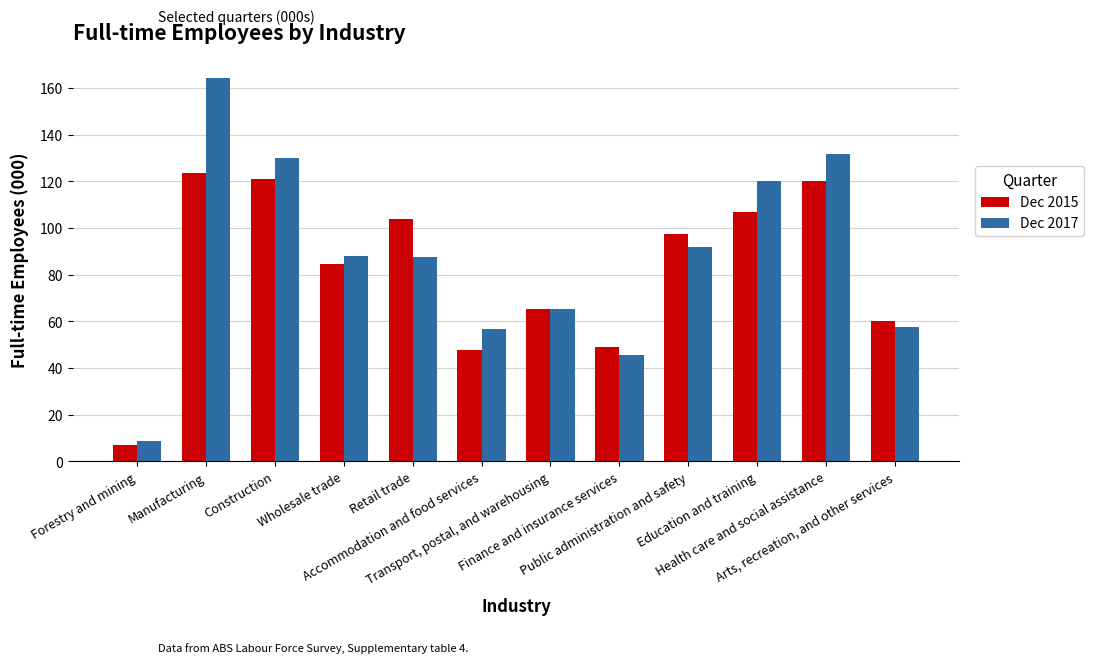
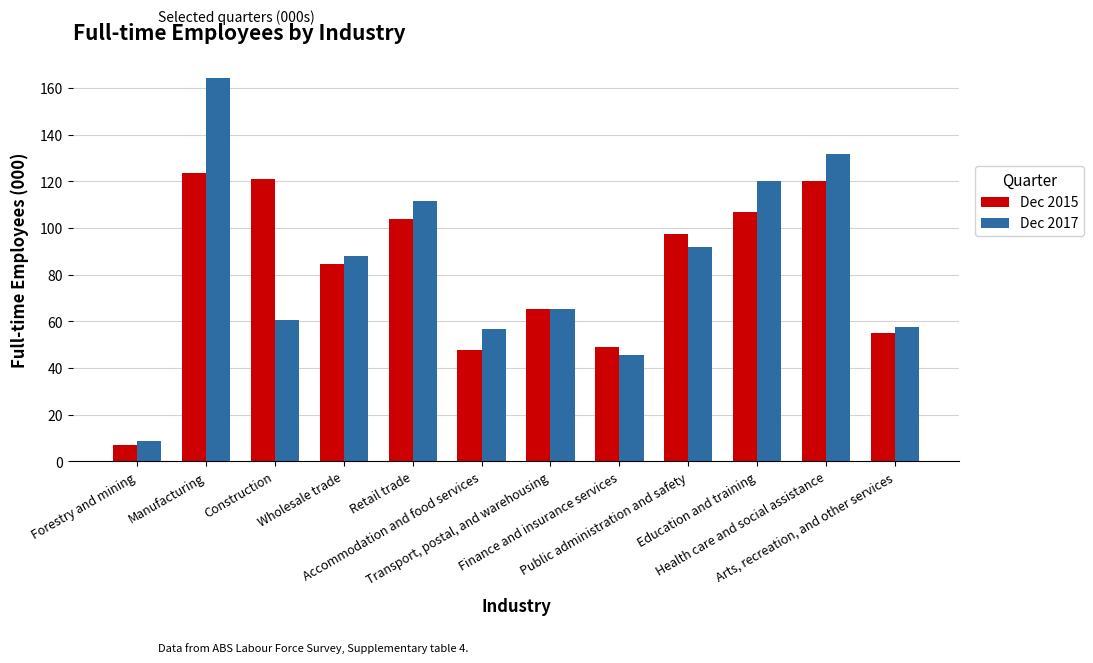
Dec 2017, Construction: 130 -> 61
Dec 2017, Retail trade: 88 -> 111
Dec 2015, Arts, recreation, and other services: 60 -> 55
